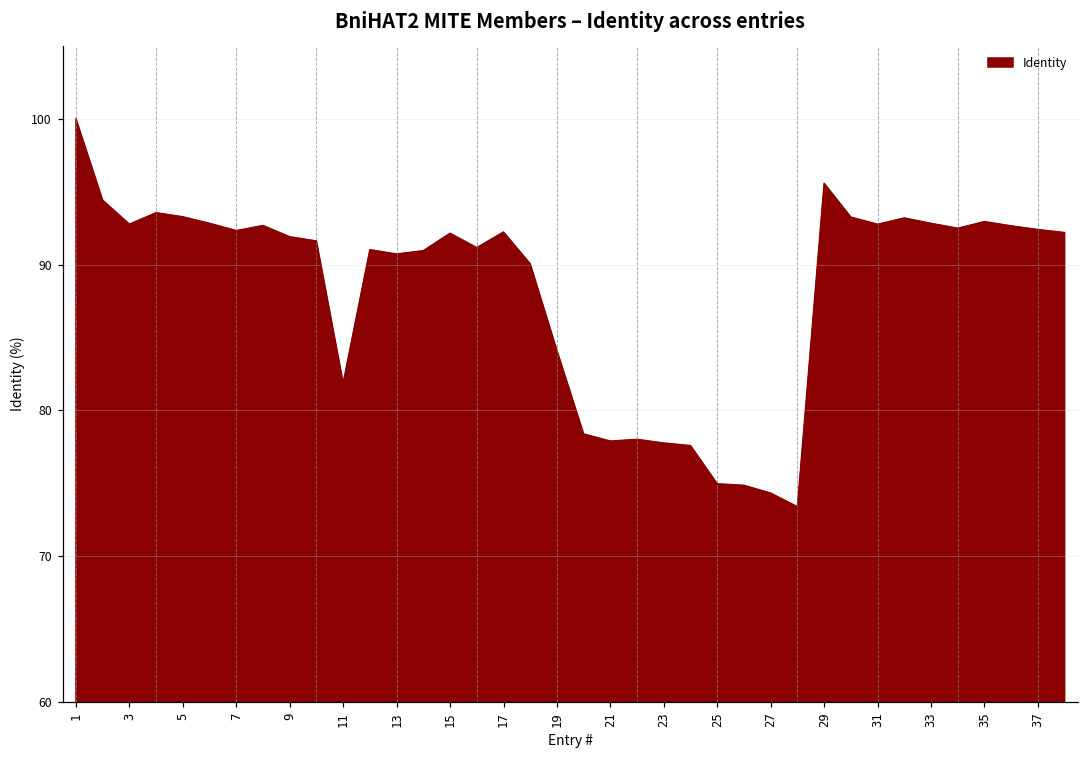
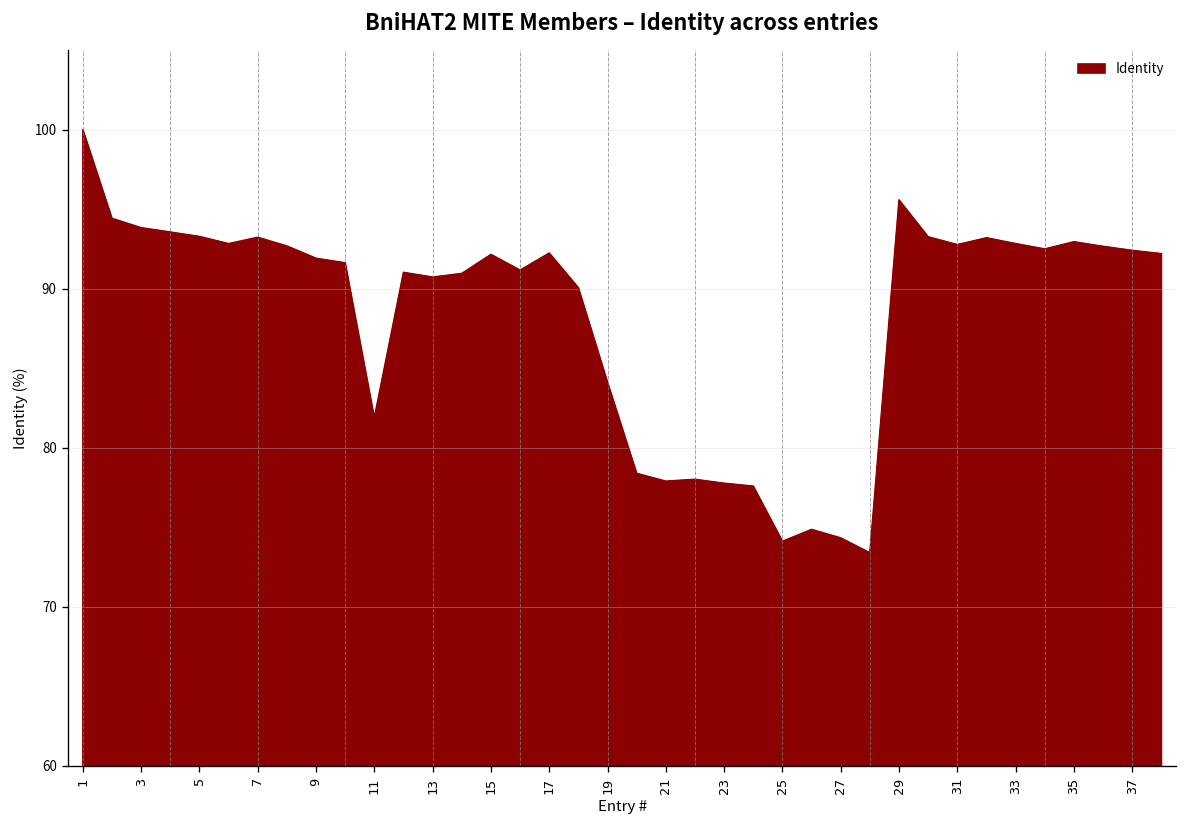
3: 92.8 -> 93.8
7: 92.3 -> 93.2
25: 75.0 -> 74.1
